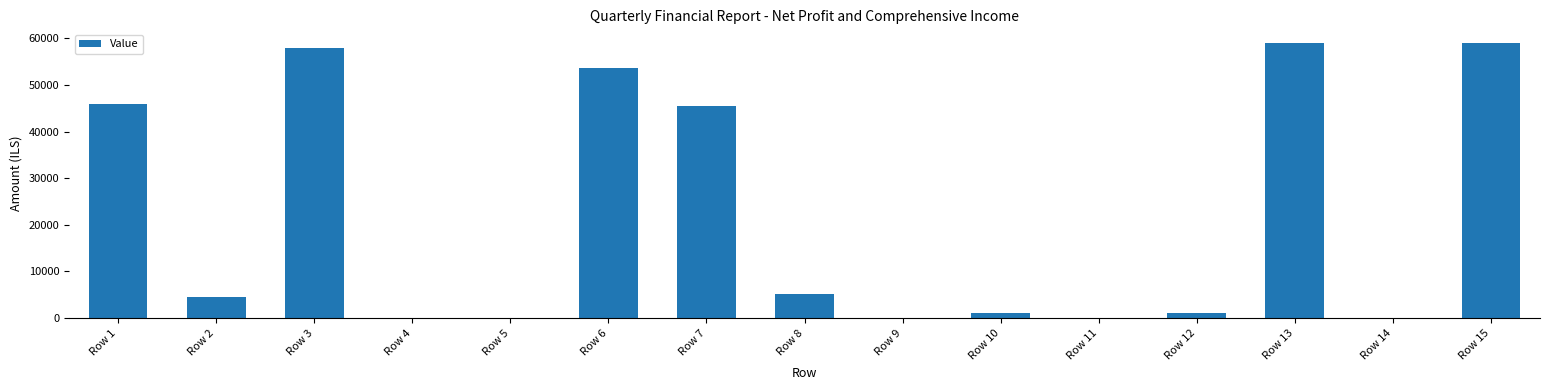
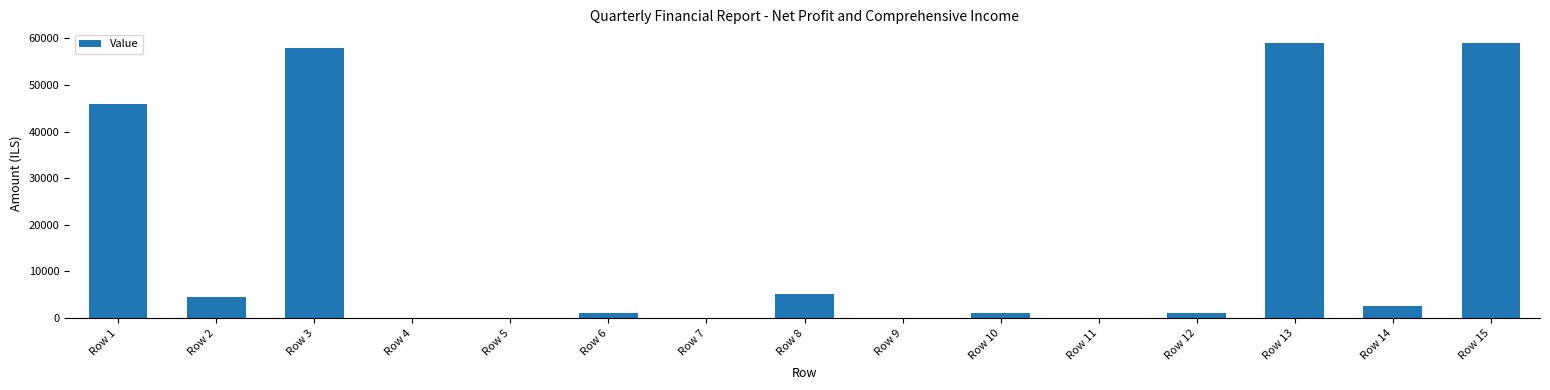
Row 6: 54000 -> 1000
Row 7: 45000 -> 0
Row 14: 0 -> 2000
